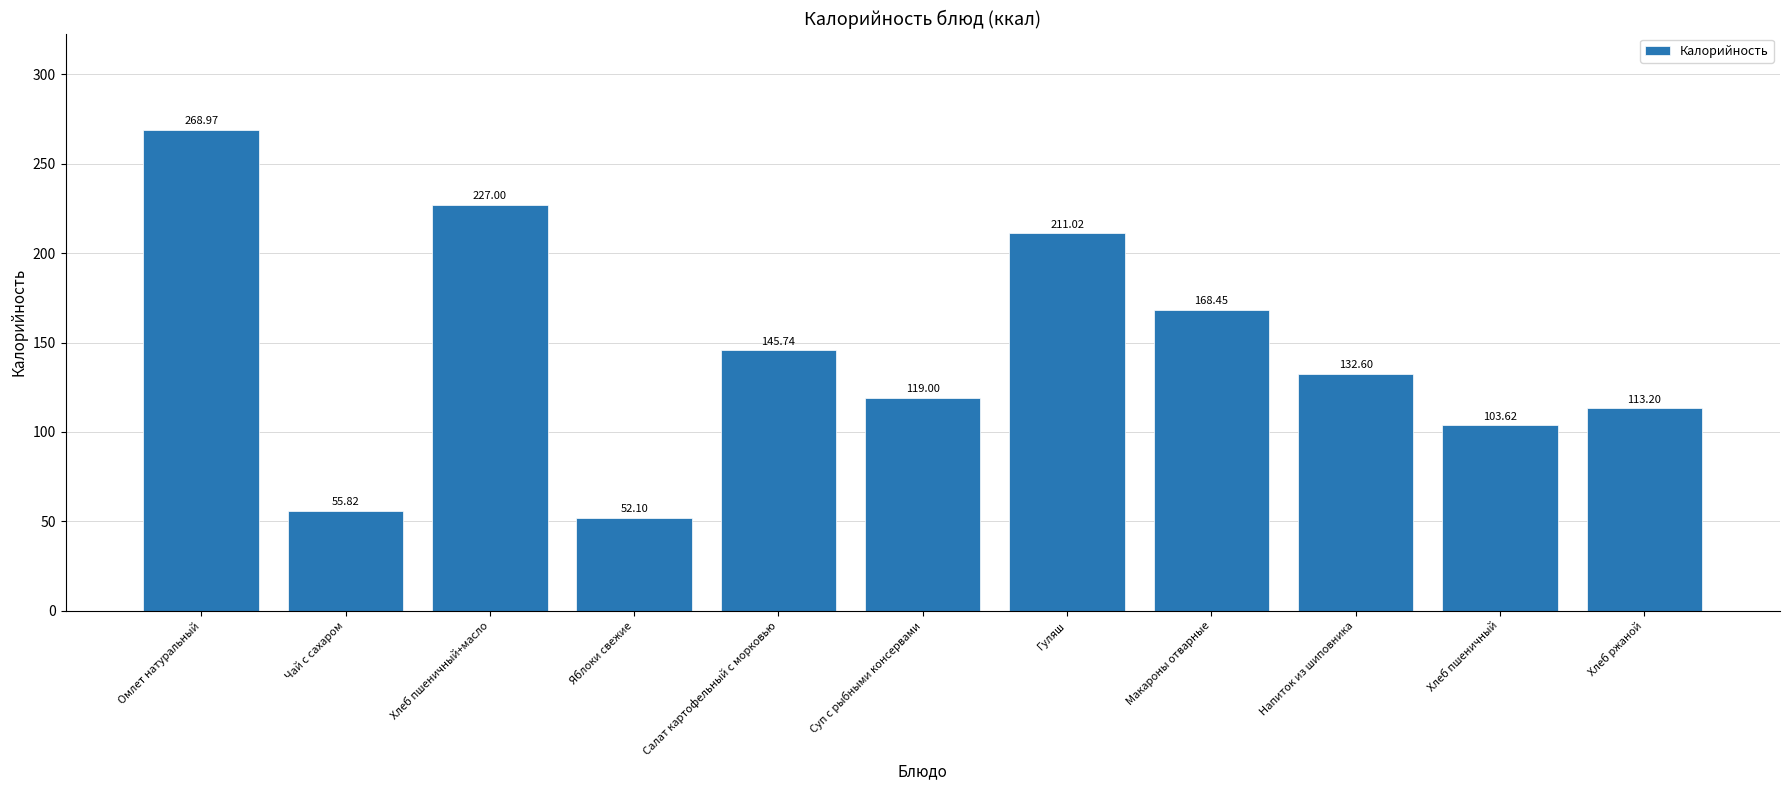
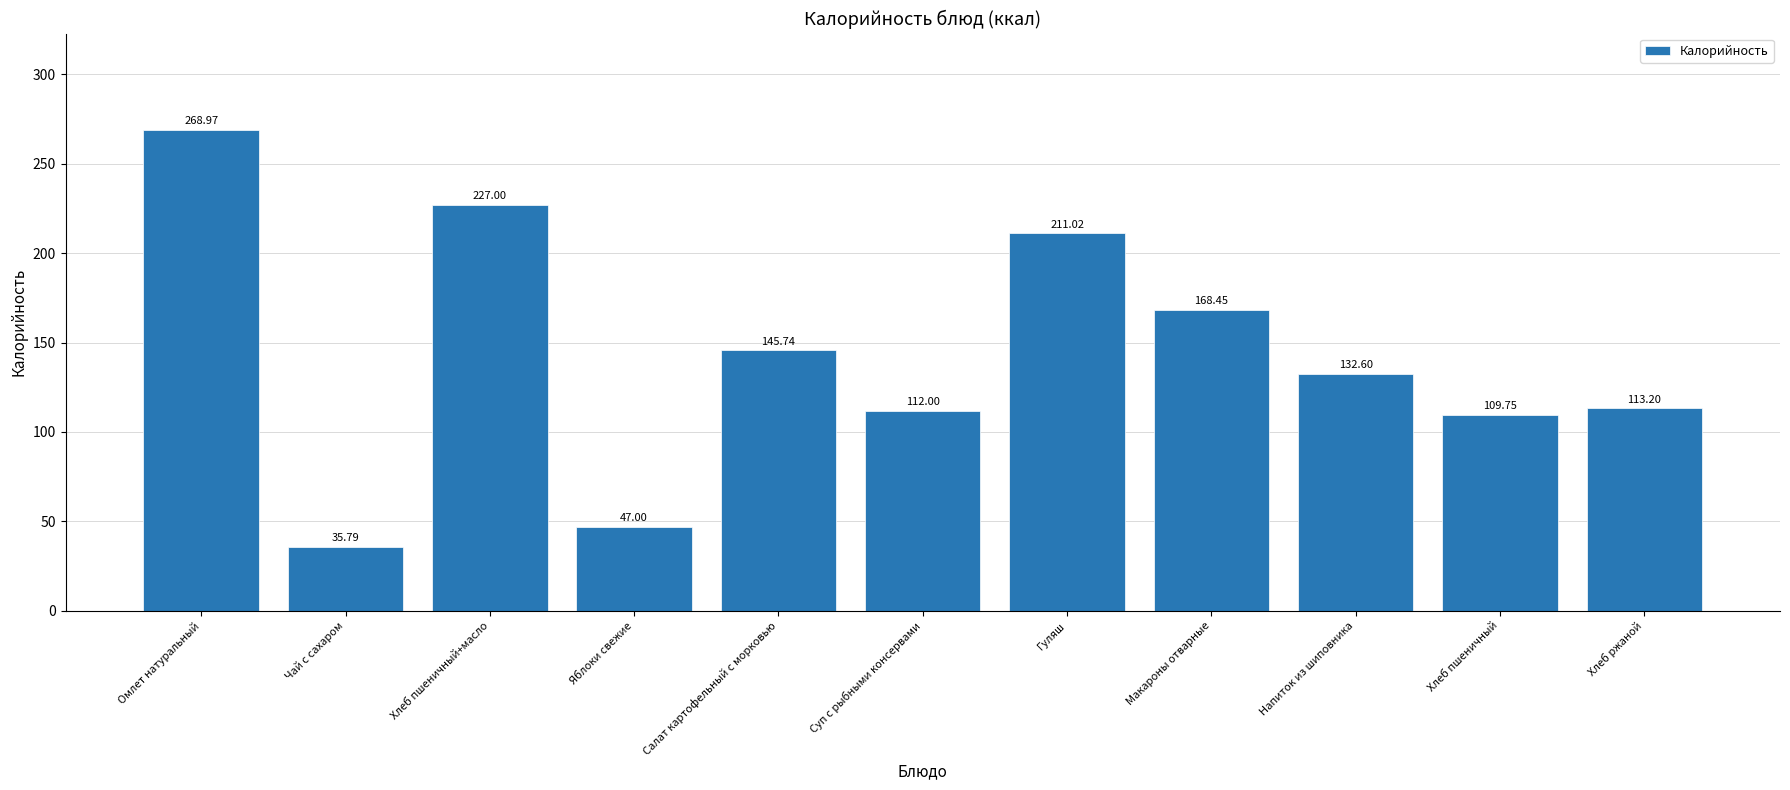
Чай с сахаром: 55.82 -> 35.79
Яблоки свежие: 52.10 -> 47.00
Суп с рыбными консервами: 119.00 -> 112.00
Хлеб пшеничный: 103.62 -> 109.75
